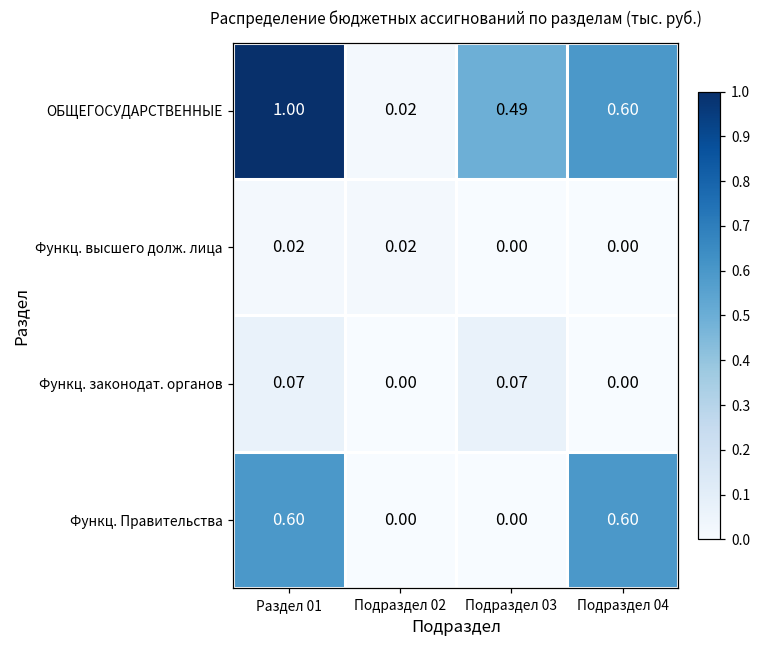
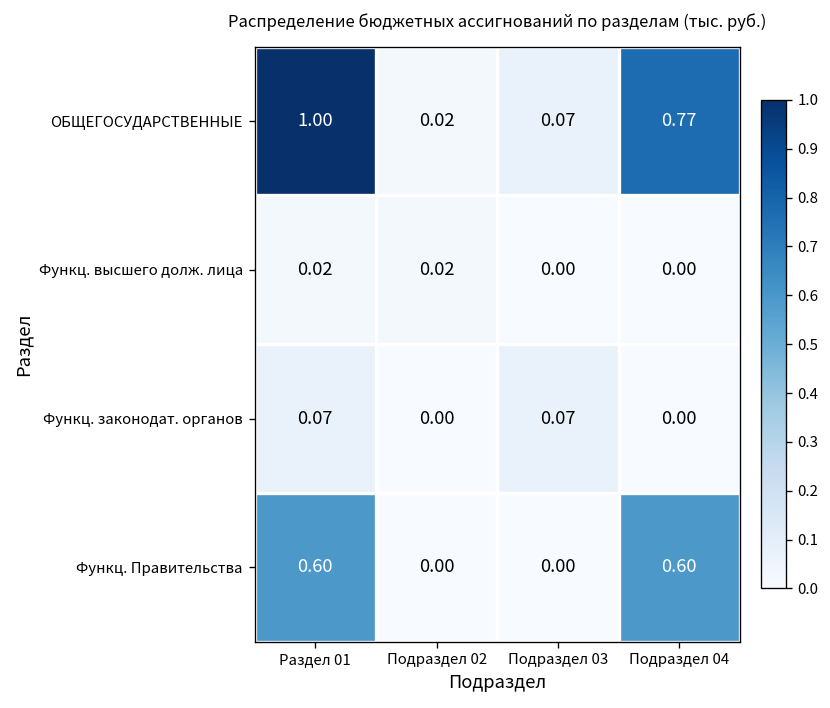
ОБЩЕГОСУДАРСТВЕННЫЕ, Подраздел 03: 0.49 -> 0.07
ОБЩЕГОСУДАРСТВЕННЫЕ, Подраздел 04: 0.60 -> 0.77
